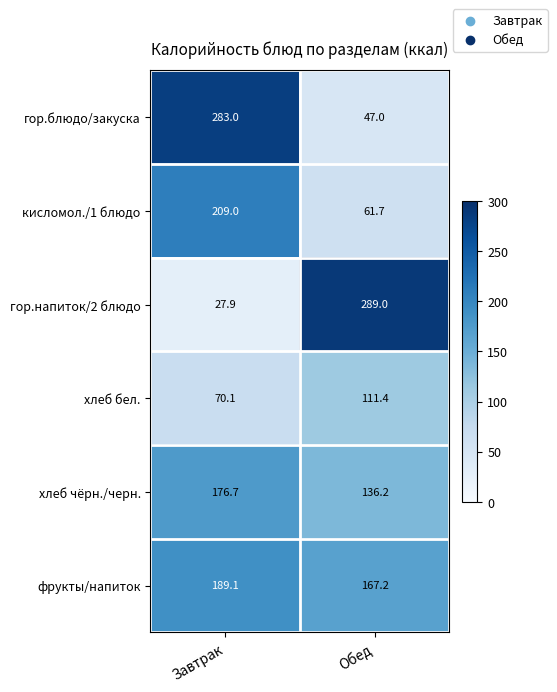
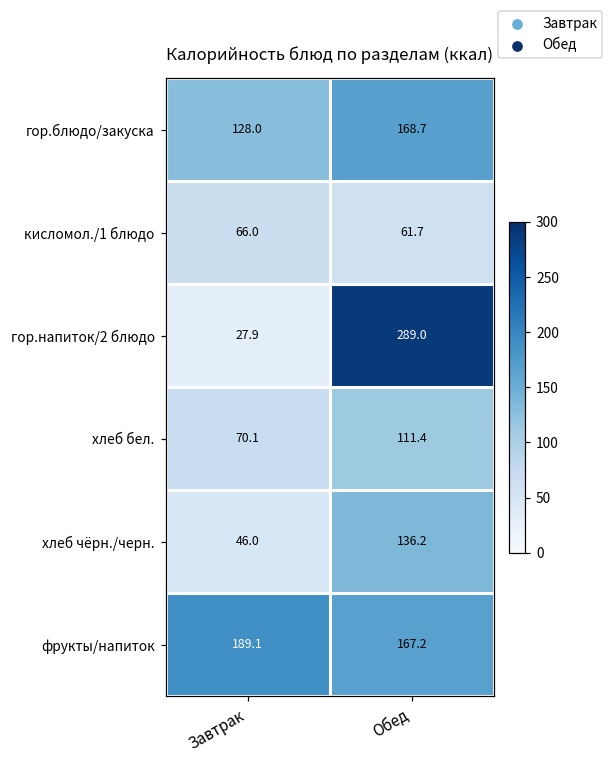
гор.блюдо/закуска, Завтрак: 283.0 -> 128.0
гор.блюдо/закуска, Обед: 47.0 -> 168.7
кисломол./1 блюдо, Завтрак: 209.0 -> 66.0
хлеб чёрн./черн., Завтрак: 176.7 -> 46.0
